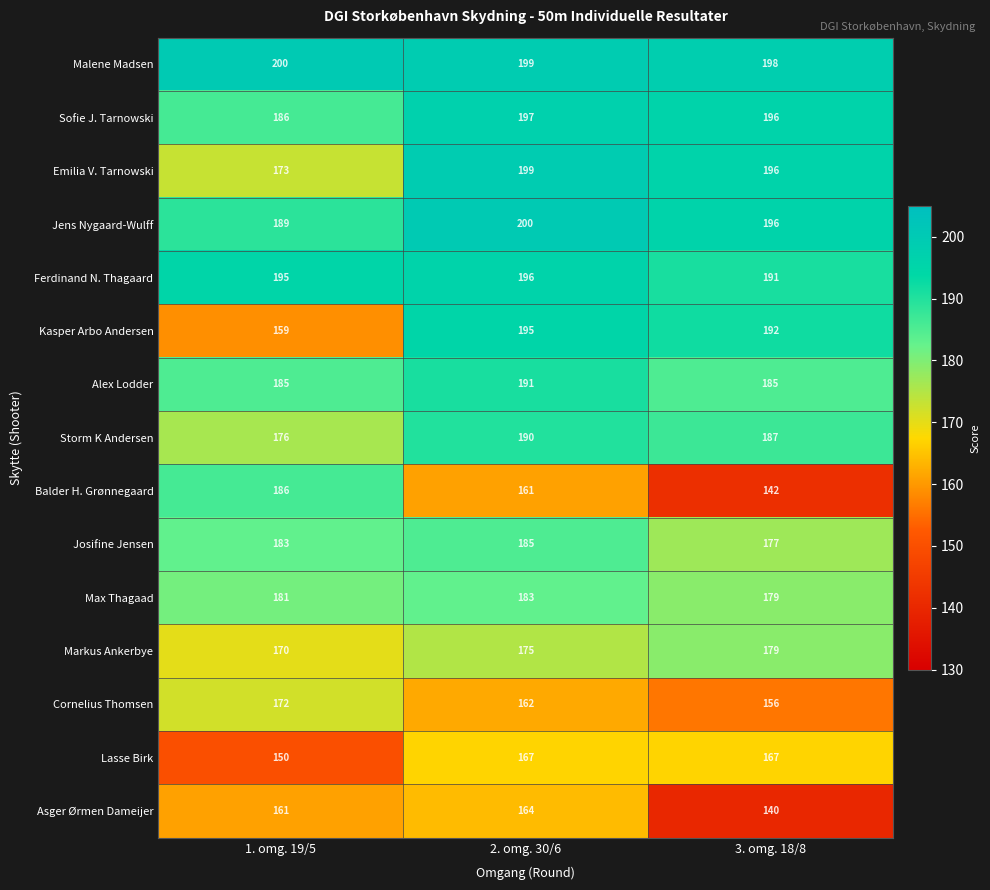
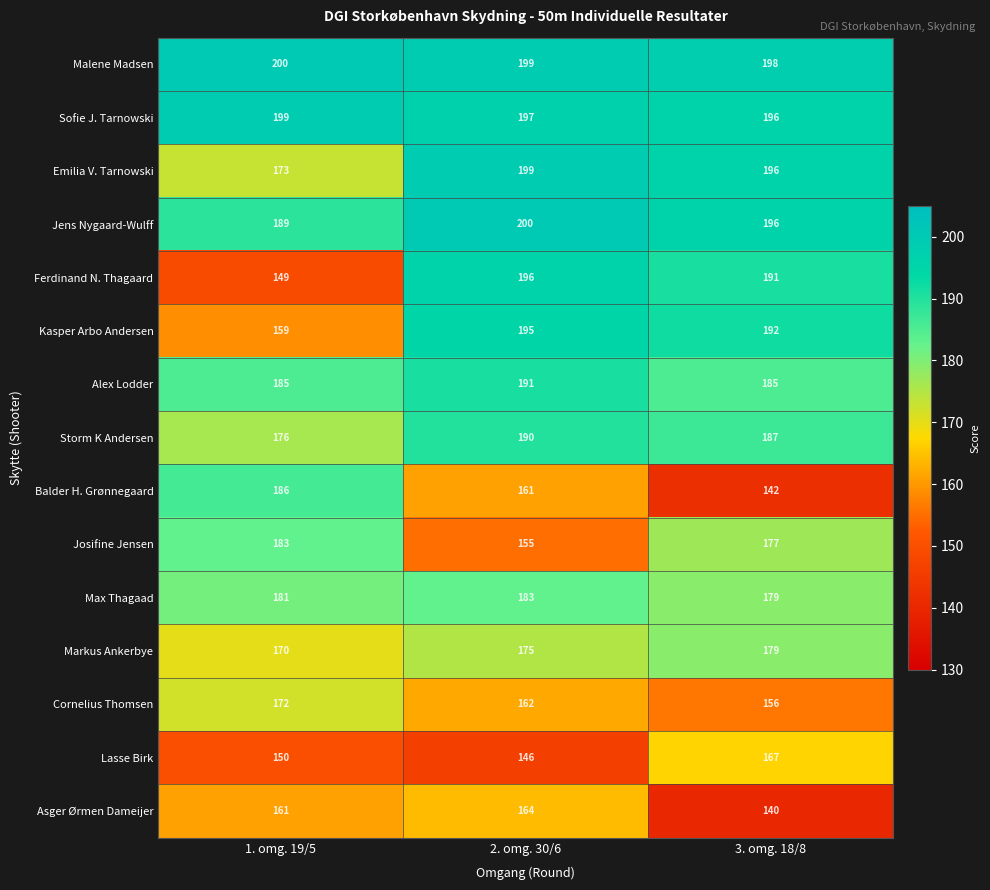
Sofie J. Tarnowski, 1. omg. 19/5: 186 -> 199
Ferdinand N. Thagaard, 1. omg. 19/5: 195 -> 149
Josifine Jensen, 2. omg. 30/6: 185 -> 155
Lasse Birk, 2. omg. 30/6: 167 -> 146
